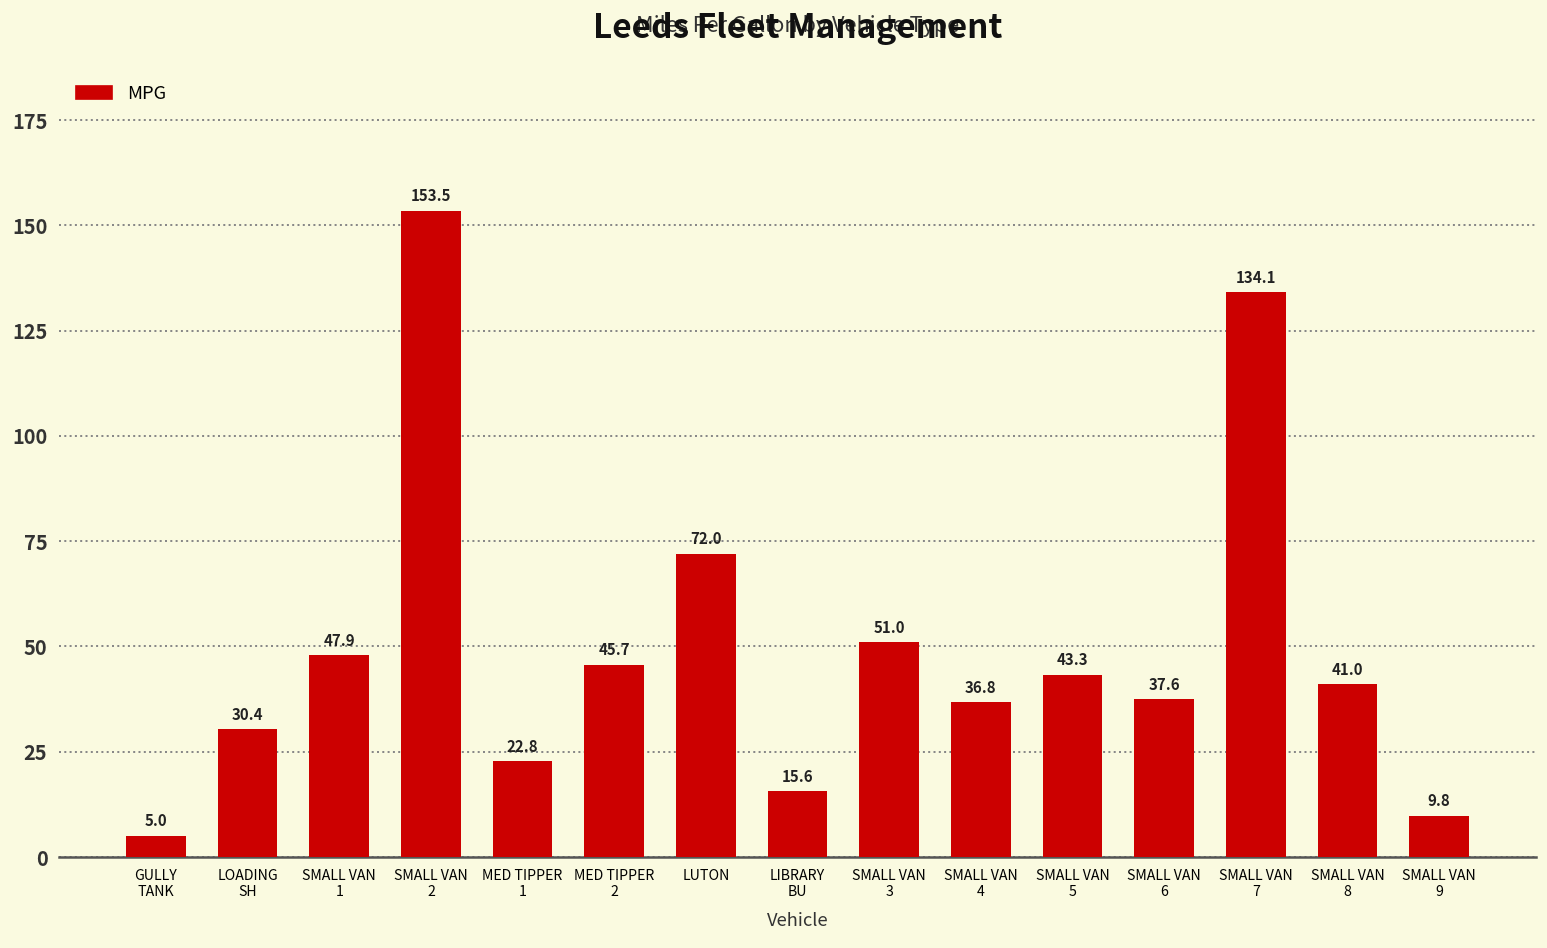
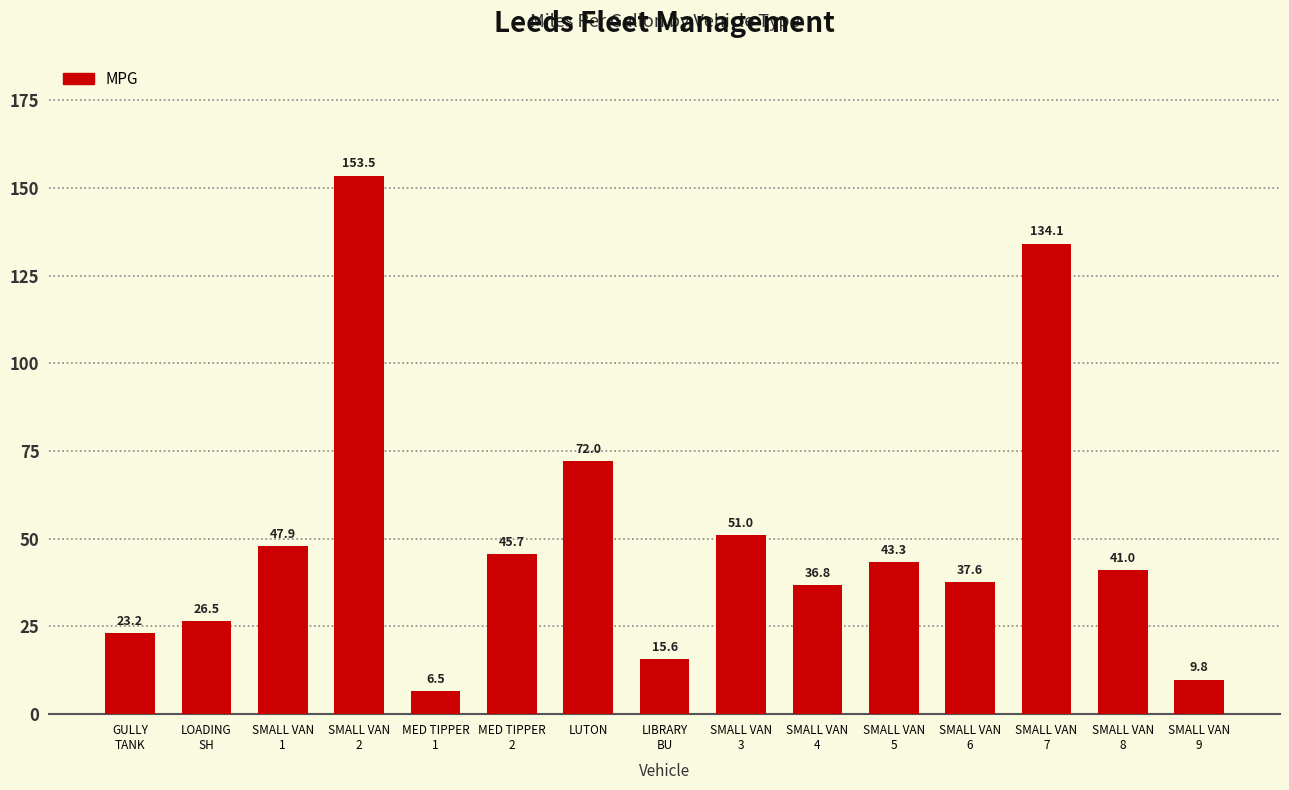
GULLY TANK: 5.0 -> 23.2
LOADING SH: 30.4 -> 26.5
MED TIPPER 1: 22.8 -> 6.5
